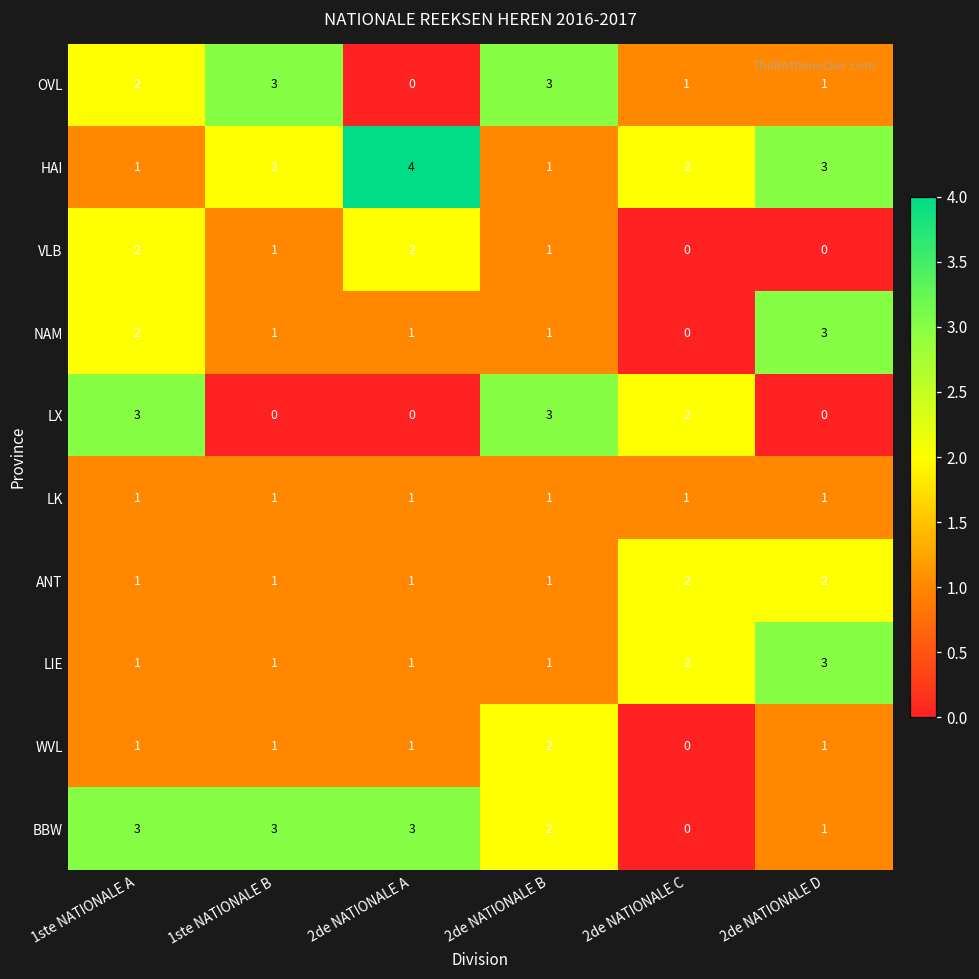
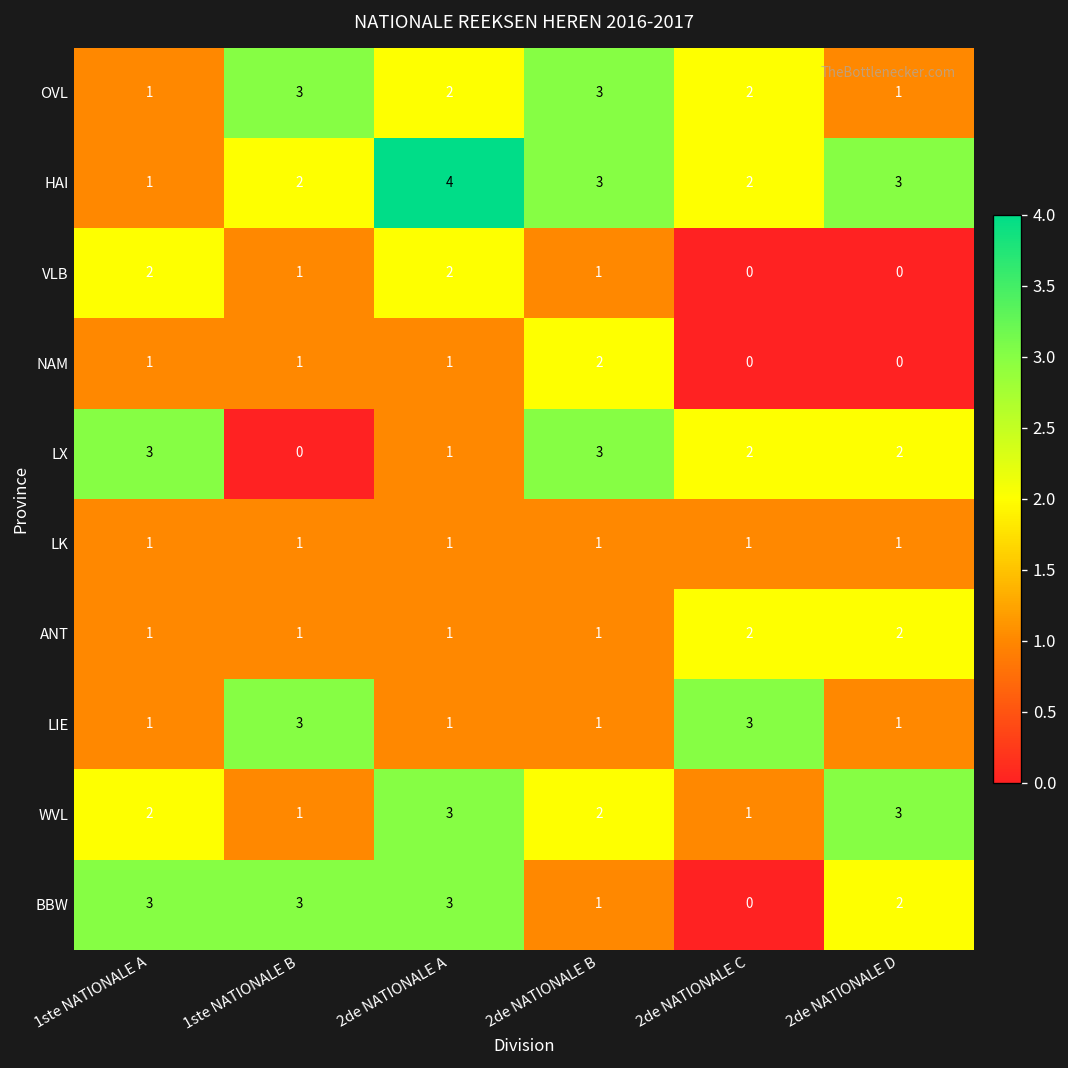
OVL, 1ste NATIONALE A: 2 -> 1
OVL, 2de NATIONALE A: 0 -> 2
OVL, 2de NATIONALE C: 1 -> 2
HAI, 2de NATIONALE B: 1 -> 3
NAM, 1ste NATIONALE A: 2 -> 1
NAM, 2de NATIONALE B: 1 -> 2
NAM, 2de NATIONALE D: 3 -> 0
LX, 2de NATIONALE A: 0 -> 1
LX, 2de NATIONALE D: 0 -> 2
LIE, 1ste NATIONALE B: 1 -> 3
LIE, 2de NATIONALE C: 2 -> 3
LIE, 2de NATIONALE D: 3 -> 1
WVL, 1ste NATIONALE A: 1 -> 2
WVL, 2de NATIONALE A: 1 -> 3
WVL, 2de NATIONALE C: 0 -> 1
WVL, 2de NATIONALE D: 1 -> 3
BBW, 2de NATIONALE B: 2 -> 1
BBW, 2de NATIONALE D: 1 -> 2
